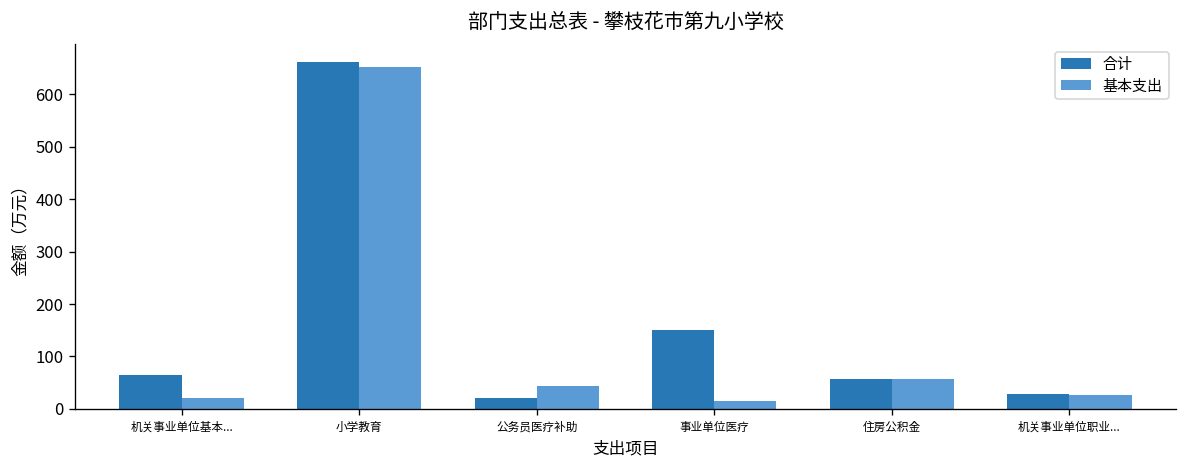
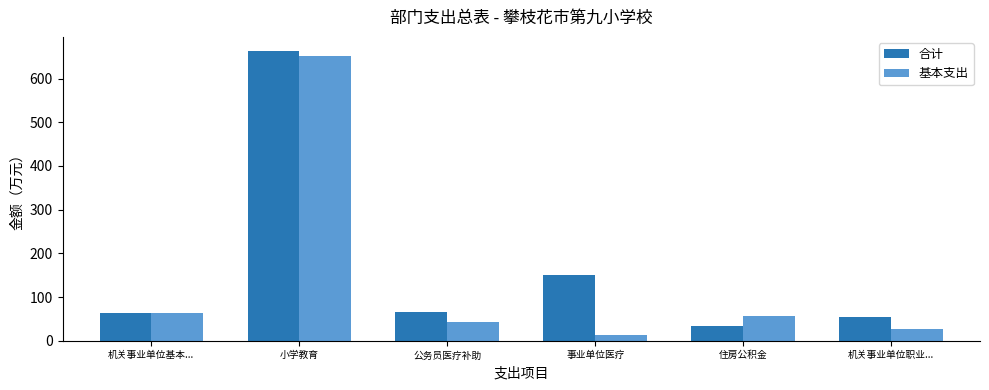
基本支出, 机关事业单位基本...: 20 -> 60
合计, 公务员医疗补助: 20 -> 70
合计, 住房公积金: 60 -> 30
合计, 机关事业单位职业...: 30 -> 50
